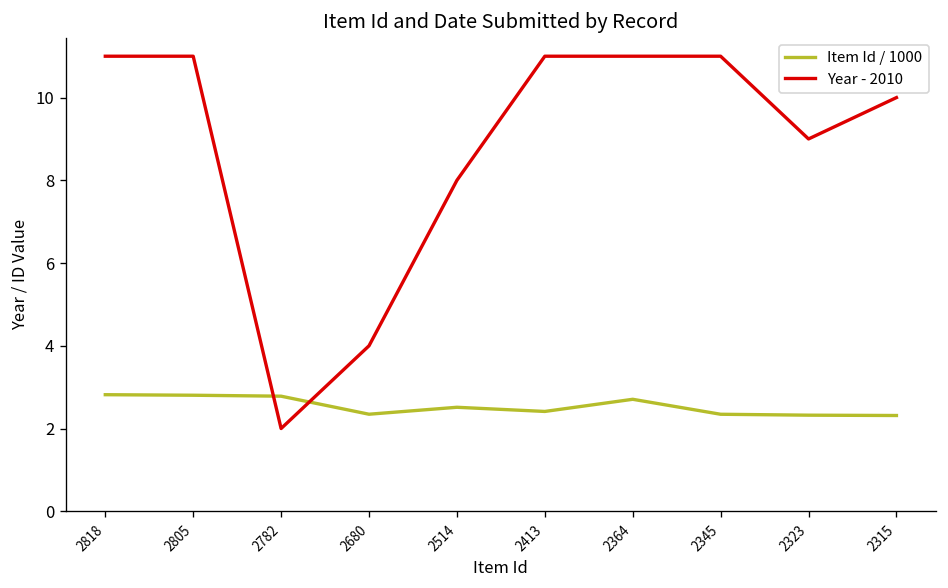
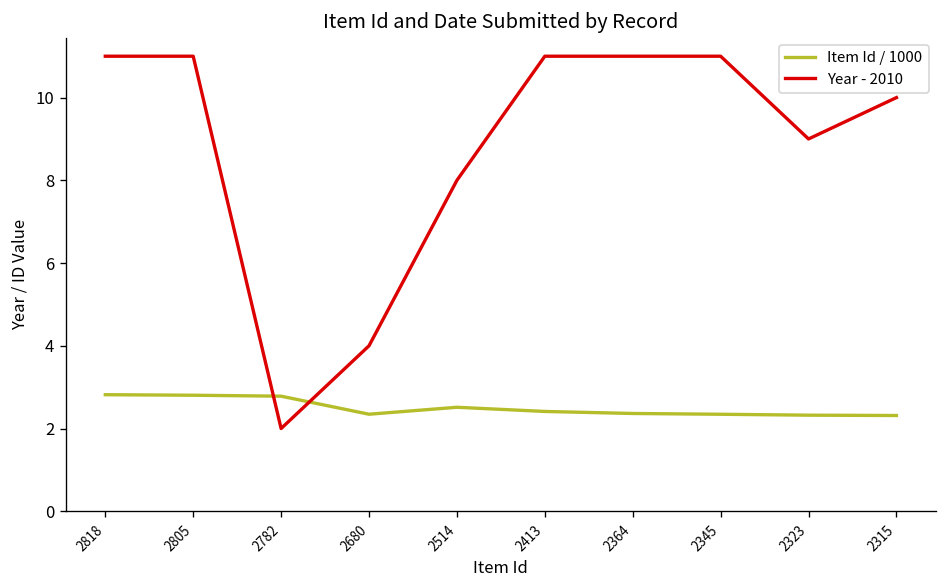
Item Id / 1000, 2364: 2.7 -> 2.4
